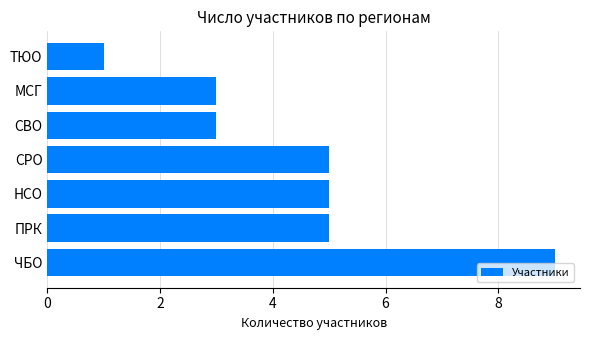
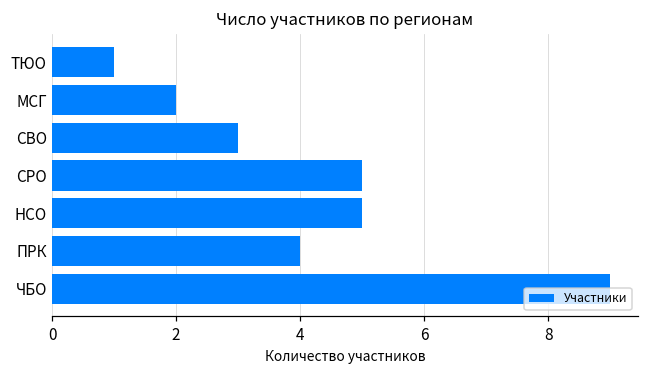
МСГ: 3 -> 2
ПРК: 5 -> 4
